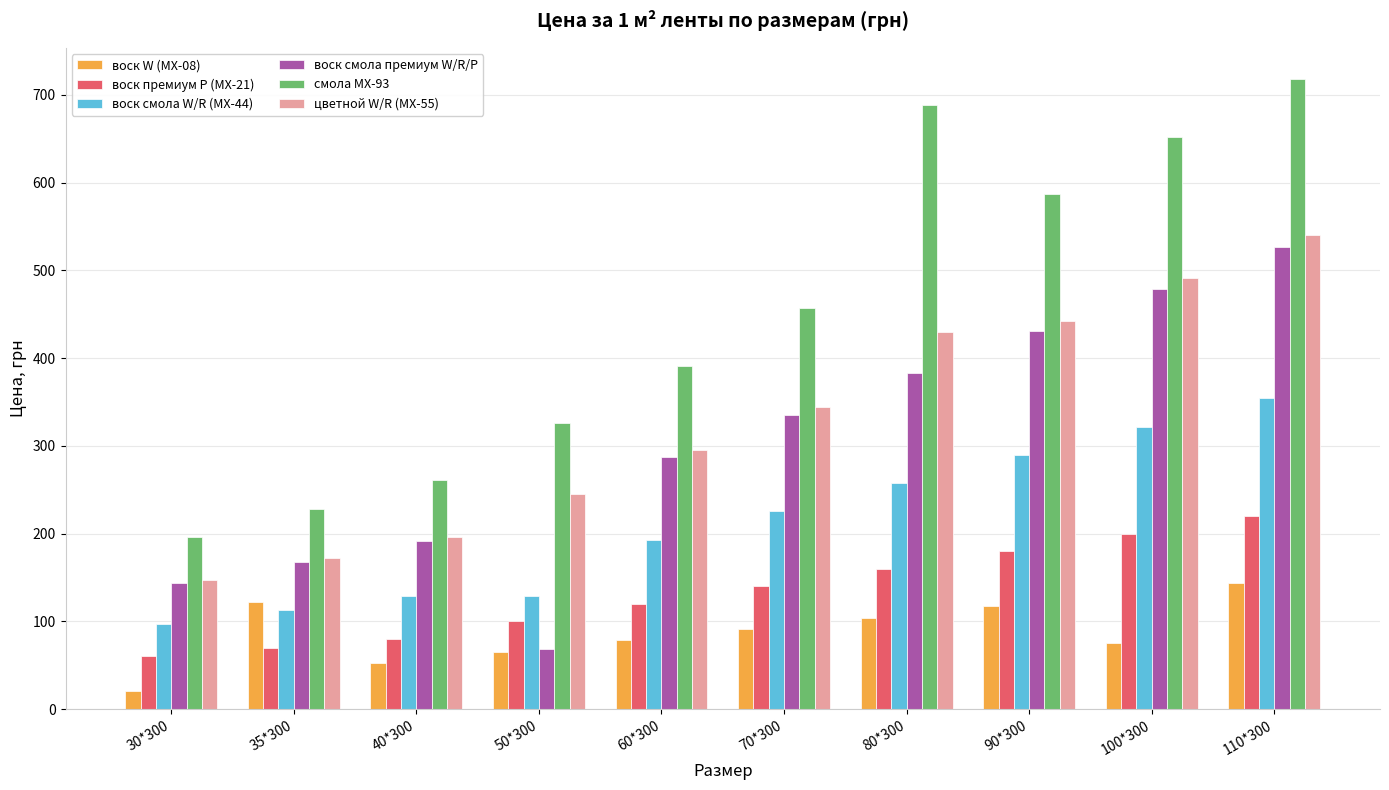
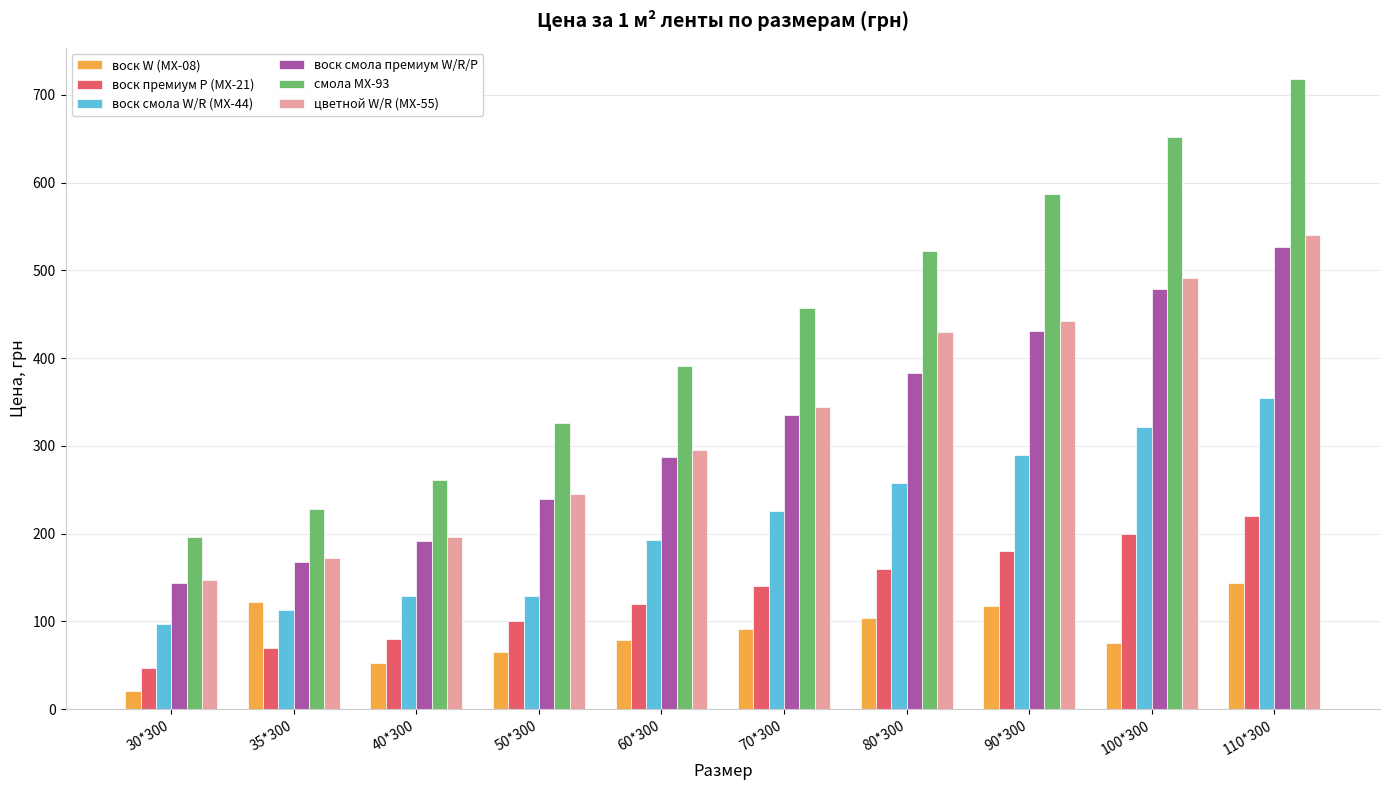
воск премиум P (МХ-21), 30*300: 60 -> 50
воск смола премиум W/R/P, 50*300: 70 -> 240
смола МХ-93, 80*300: 690 -> 520
